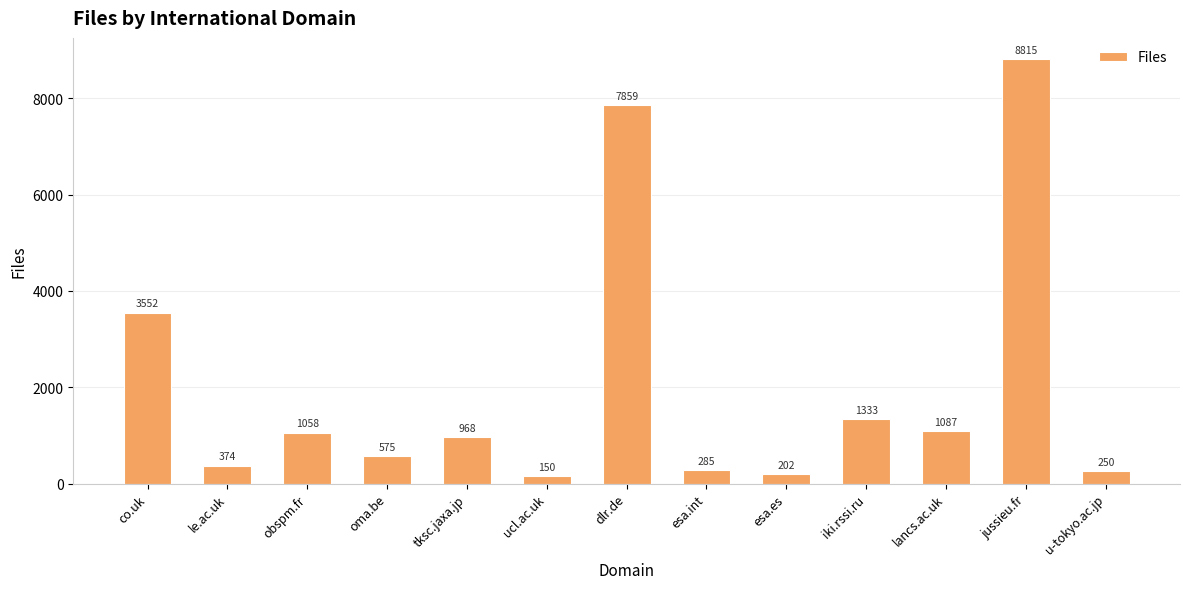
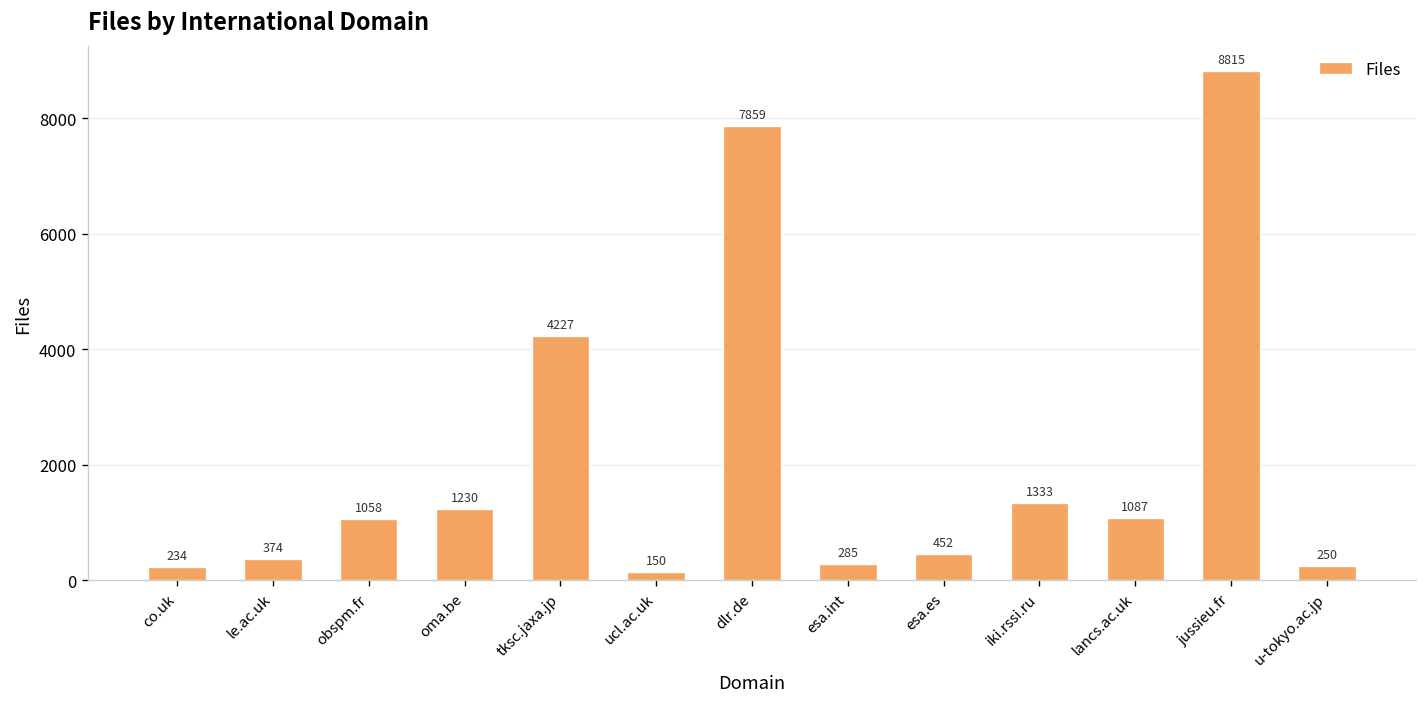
co.uk: 3552 -> 234
oma.be: 575 -> 1230
tksc.jaxa.jp: 968 -> 4227
esa.es: 202 -> 452
